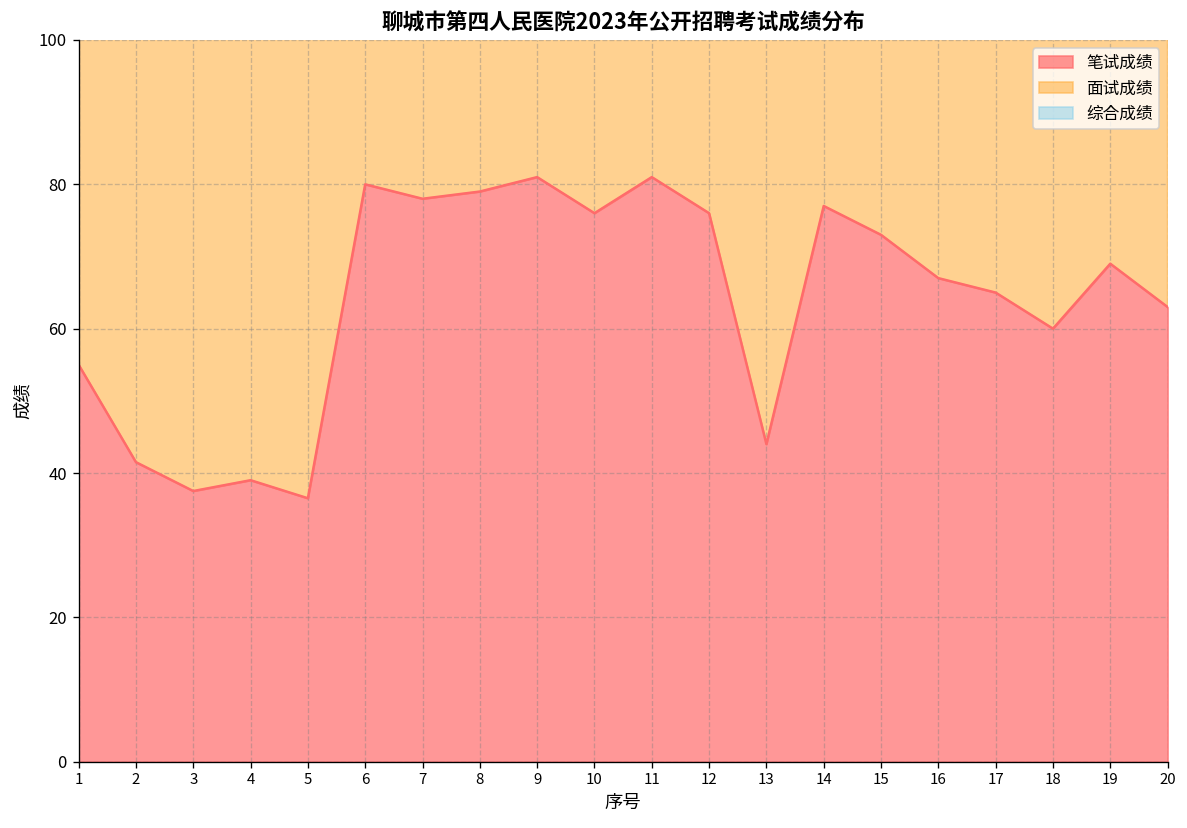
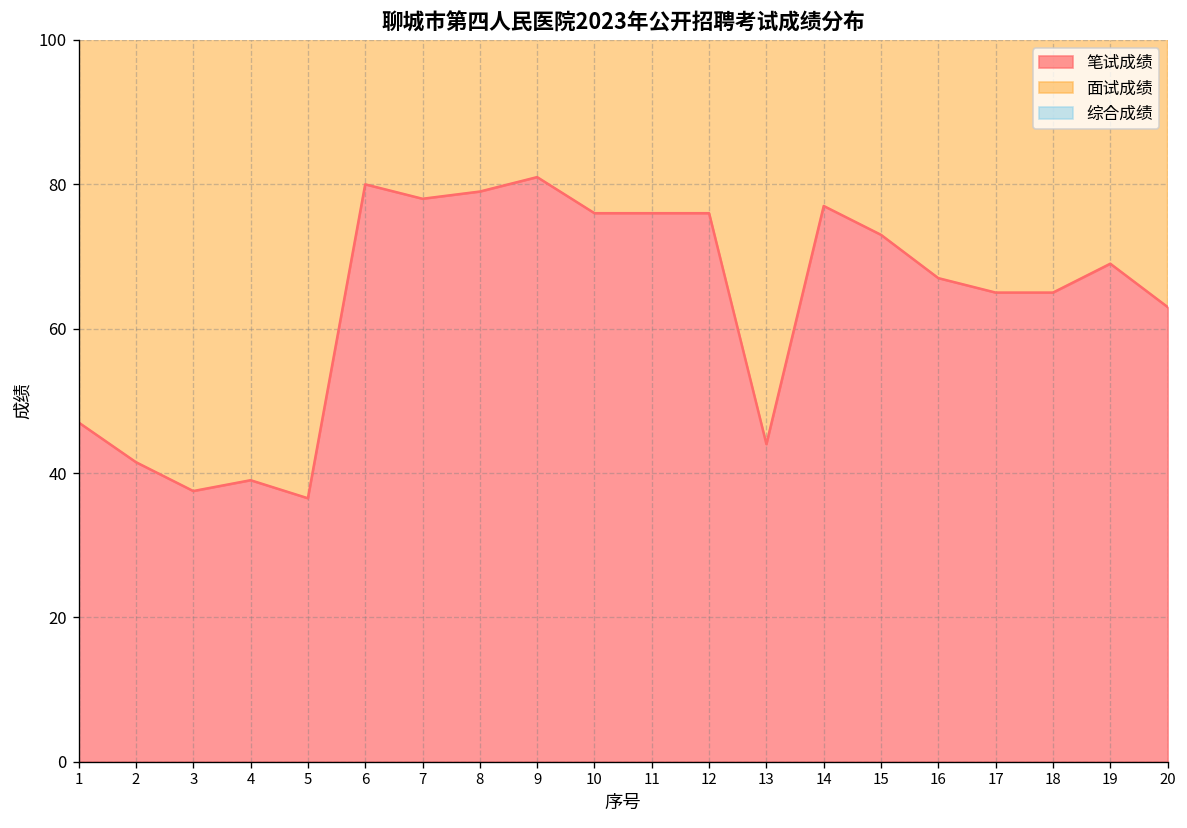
笔试成绩, 1: 55 -> 47
笔试成绩, 11: 81 -> 76
笔试成绩, 18: 60 -> 65
